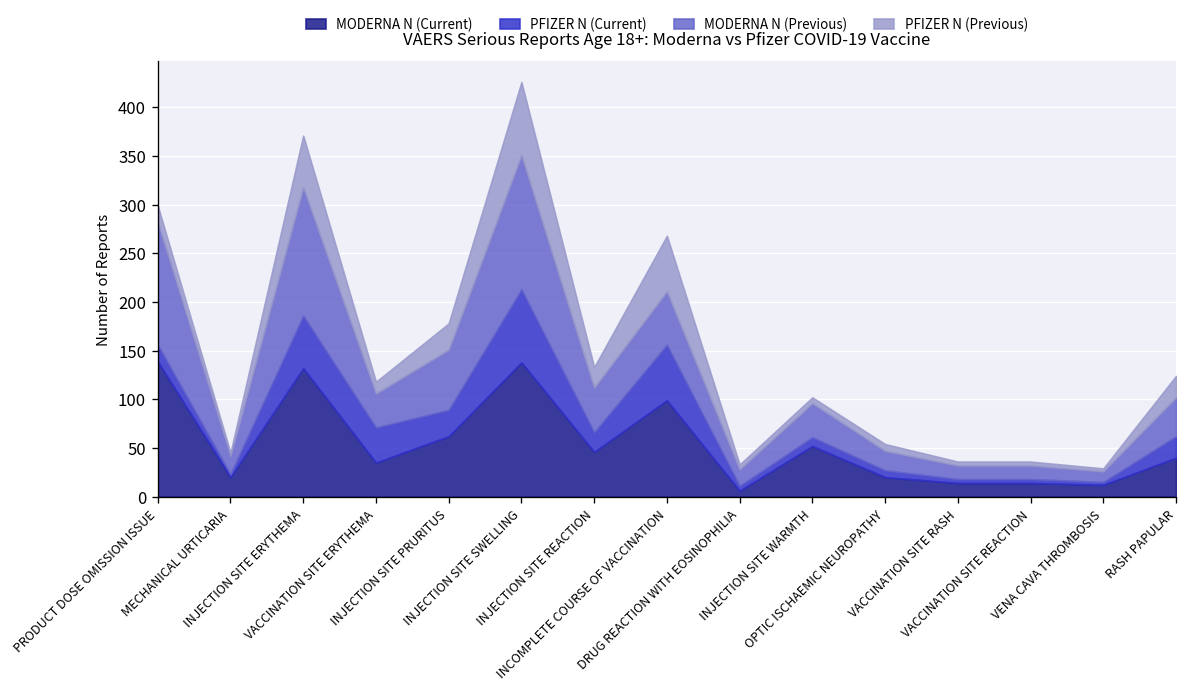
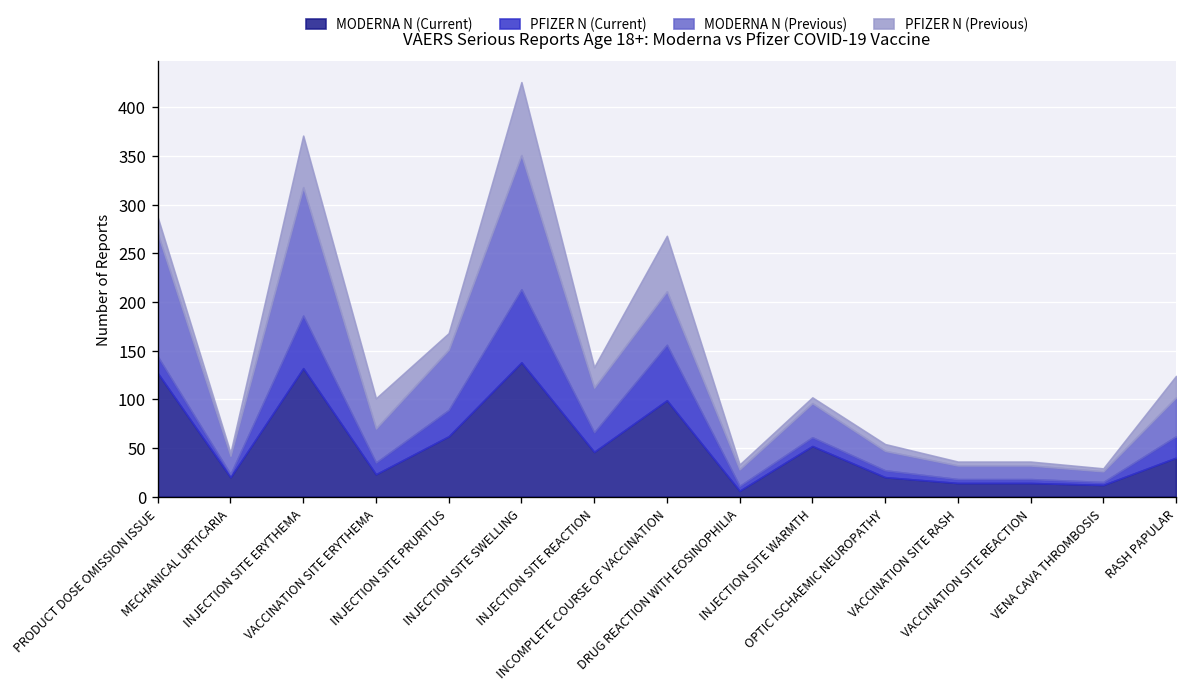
MODERNA N (Current), PRODUCT DOSE OMISSION ISSUE: 140 -> 130
MODERNA N (Current), VACCINATION SITE ERYTHEMA: 40 -> 20
PFIZER N (Current), VACCINATION SITE ERYTHEMA: 40 -> 10
PFIZER N (Previous), VACCINATION SITE ERYTHEMA: 10 -> 30
PFIZER N (Previous), INJECTION SITE PRURITUS: 30 -> 20
